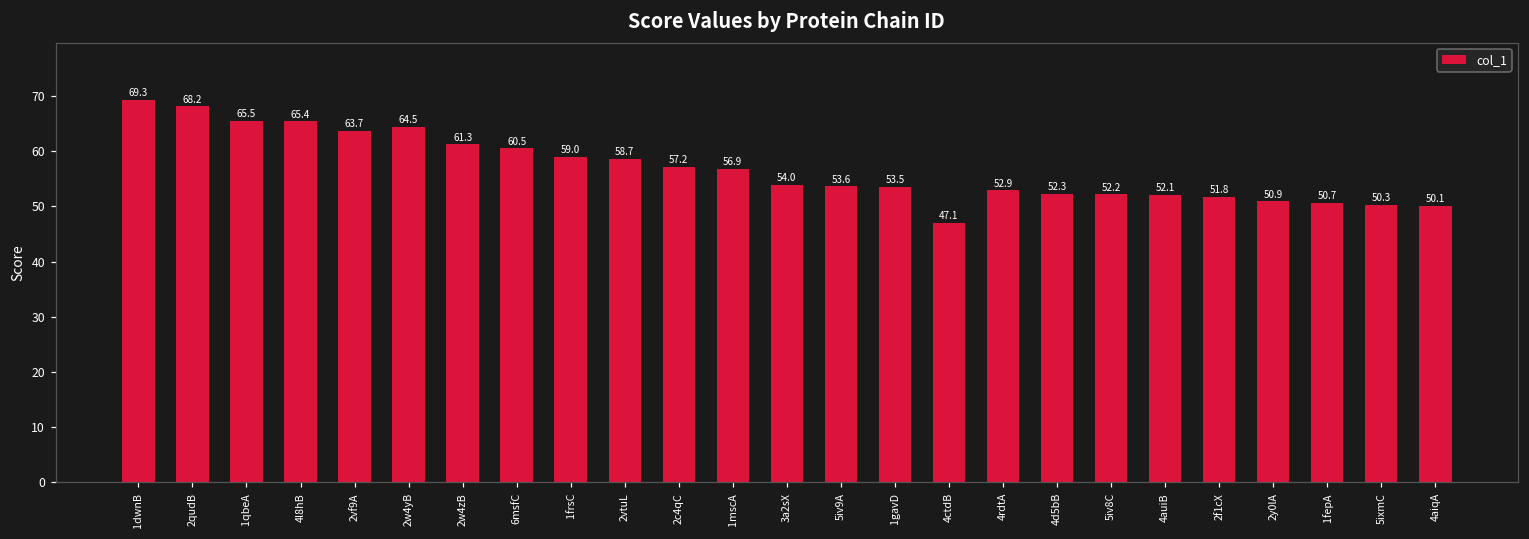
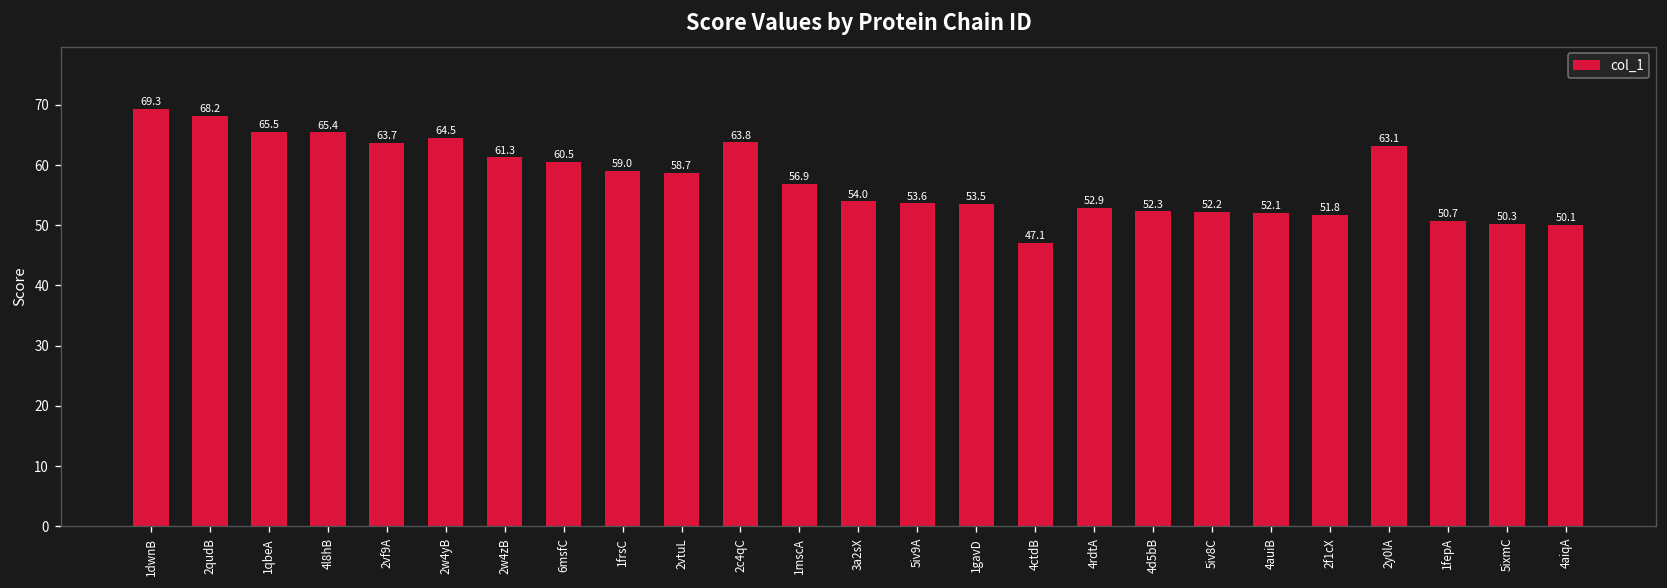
2c4qC: 57.2 -> 63.8
2y0lA: 50.9 -> 63.1
